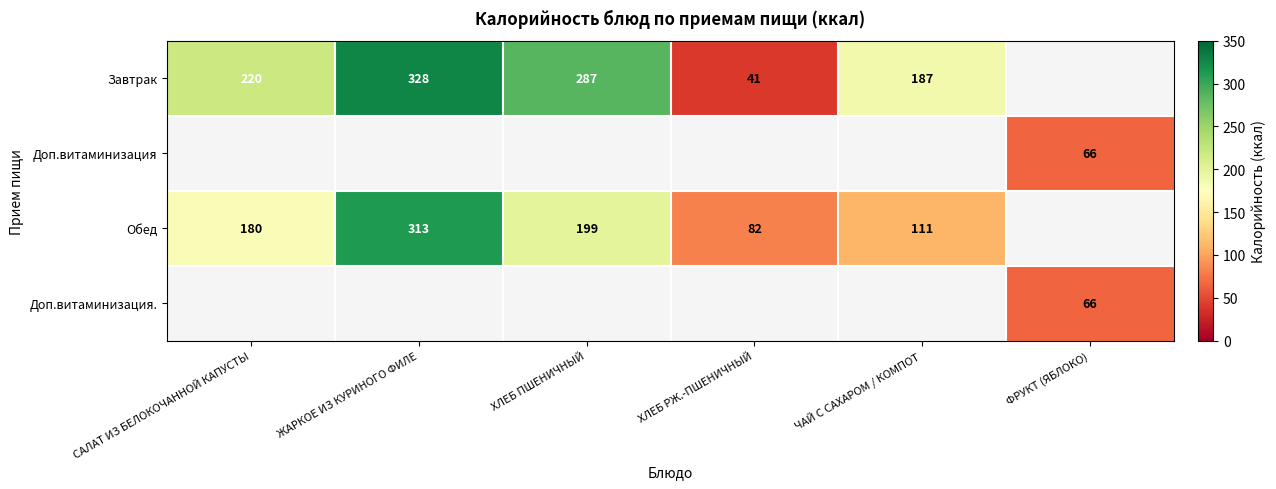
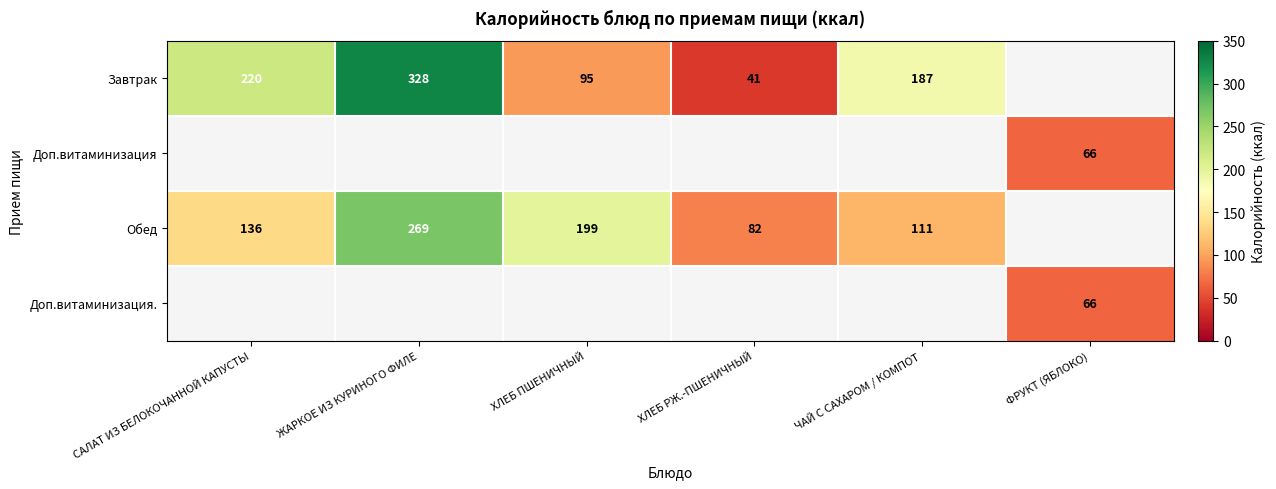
Завтрак, ХЛЕБ ПШЕНИЧНЫЙ: 287 -> 95
Обед, САЛАТ ИЗ БЕЛОКОЧАННОЙ КАПУСТЫ: 180 -> 136
Обед, ЖАРКОЕ ИЗ КУРИНОГО ФИЛЕ: 313 -> 269
